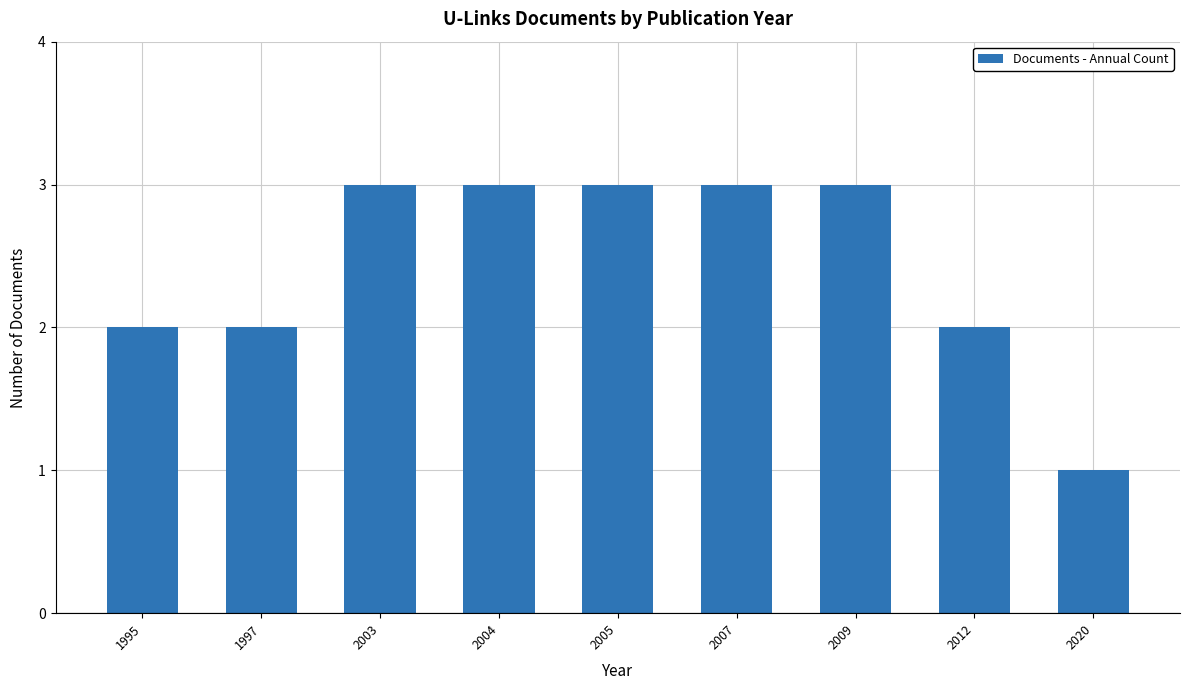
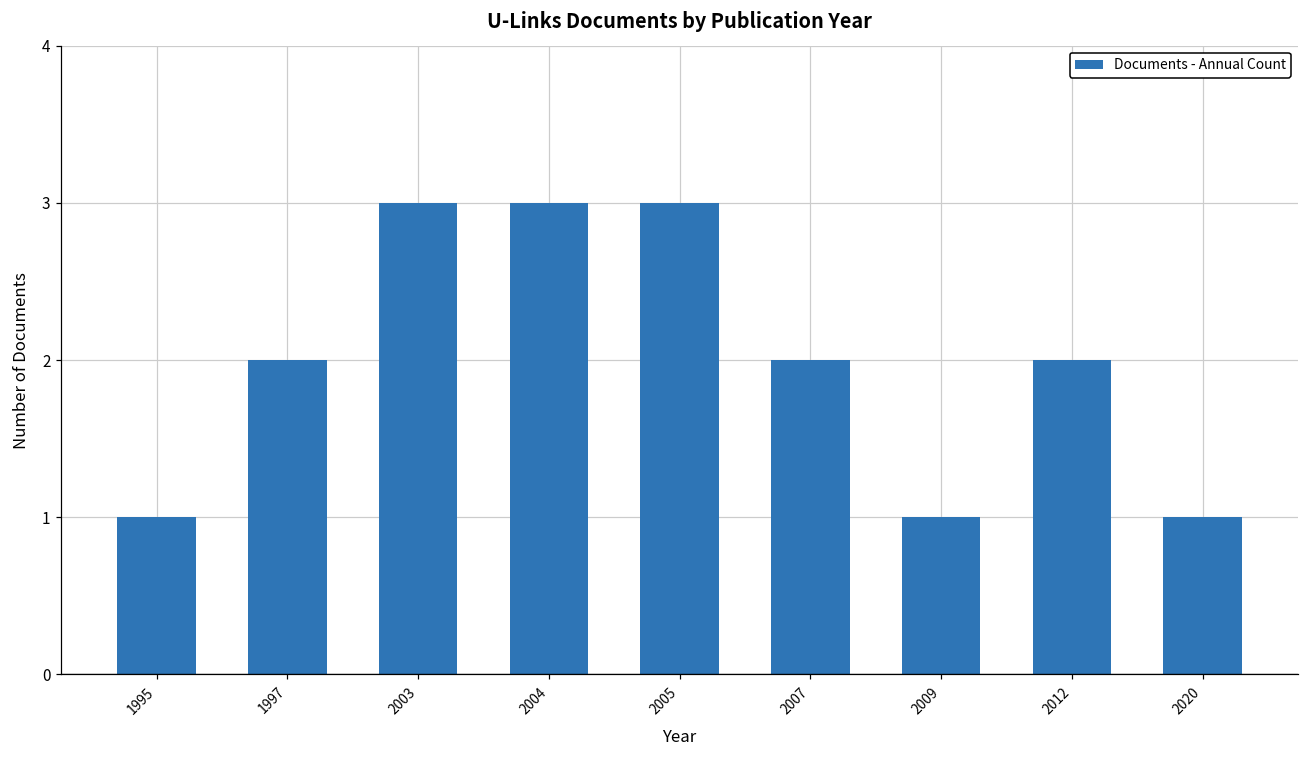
1995: 2 -> 1
2007: 3 -> 2
2009: 3 -> 1
